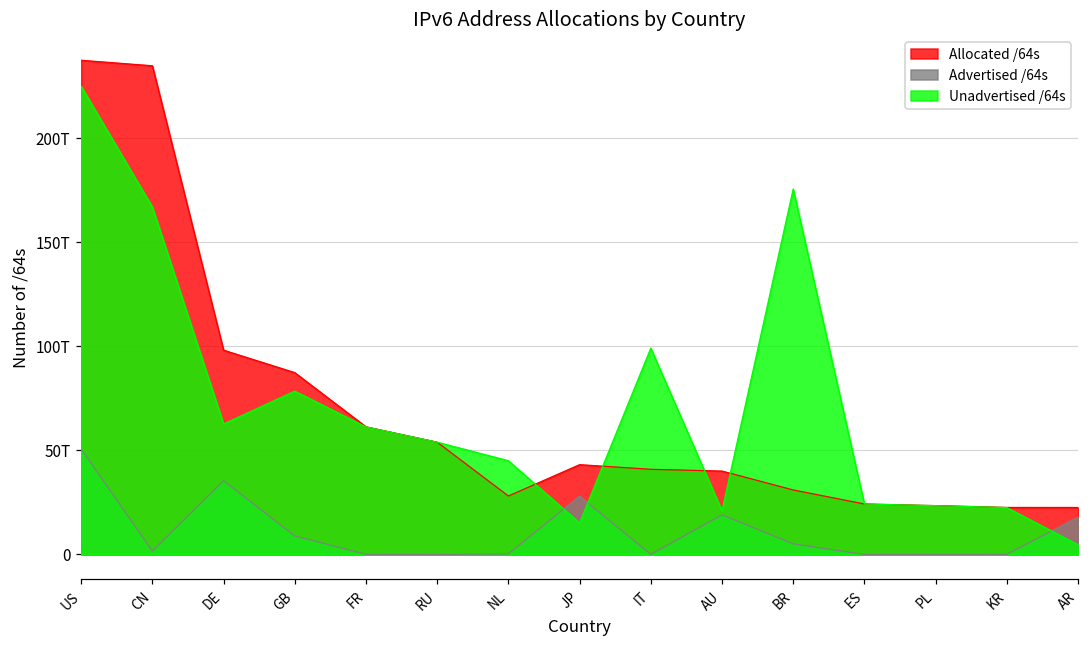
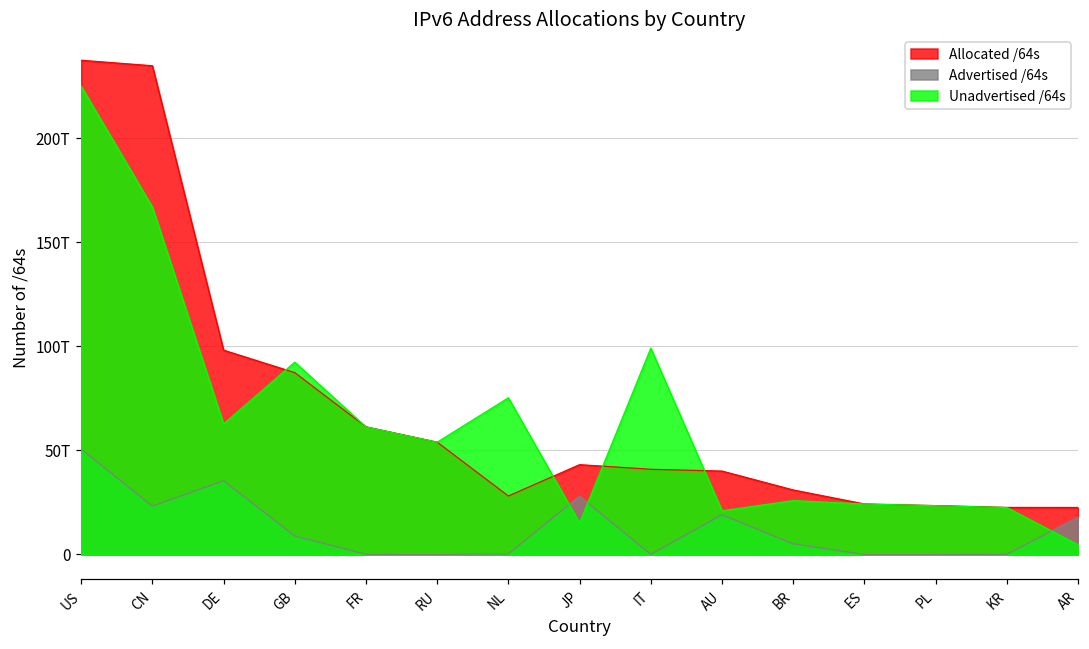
Advertised /64s, CN: 2T -> 23T
Unadvertised /64s, GB: 78T -> 92T
Unadvertised /64s, NL: 45T -> 75T
Unadvertised /64s, BR: 176T -> 26T
